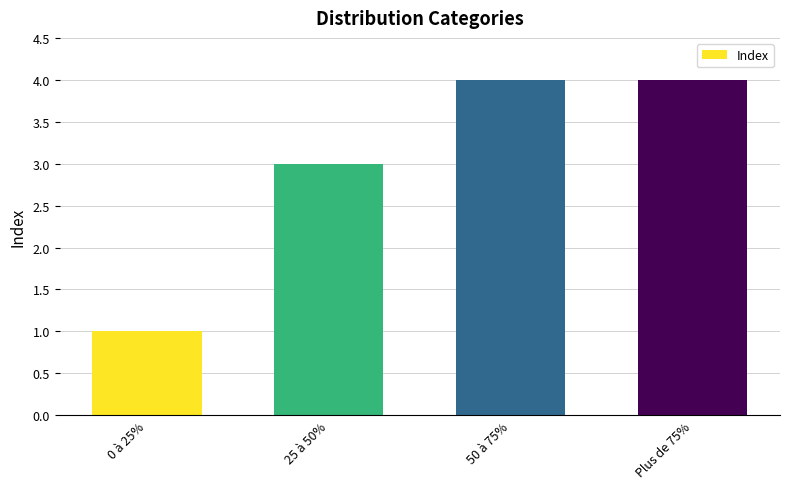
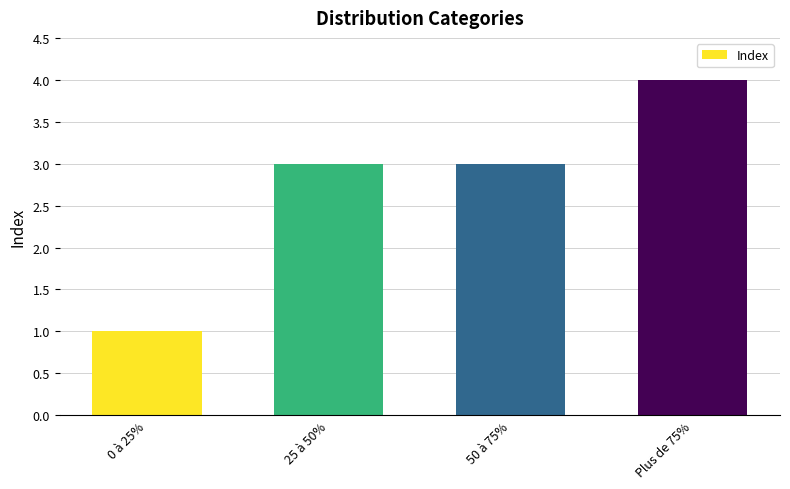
50 à 75%: 4 -> 3
